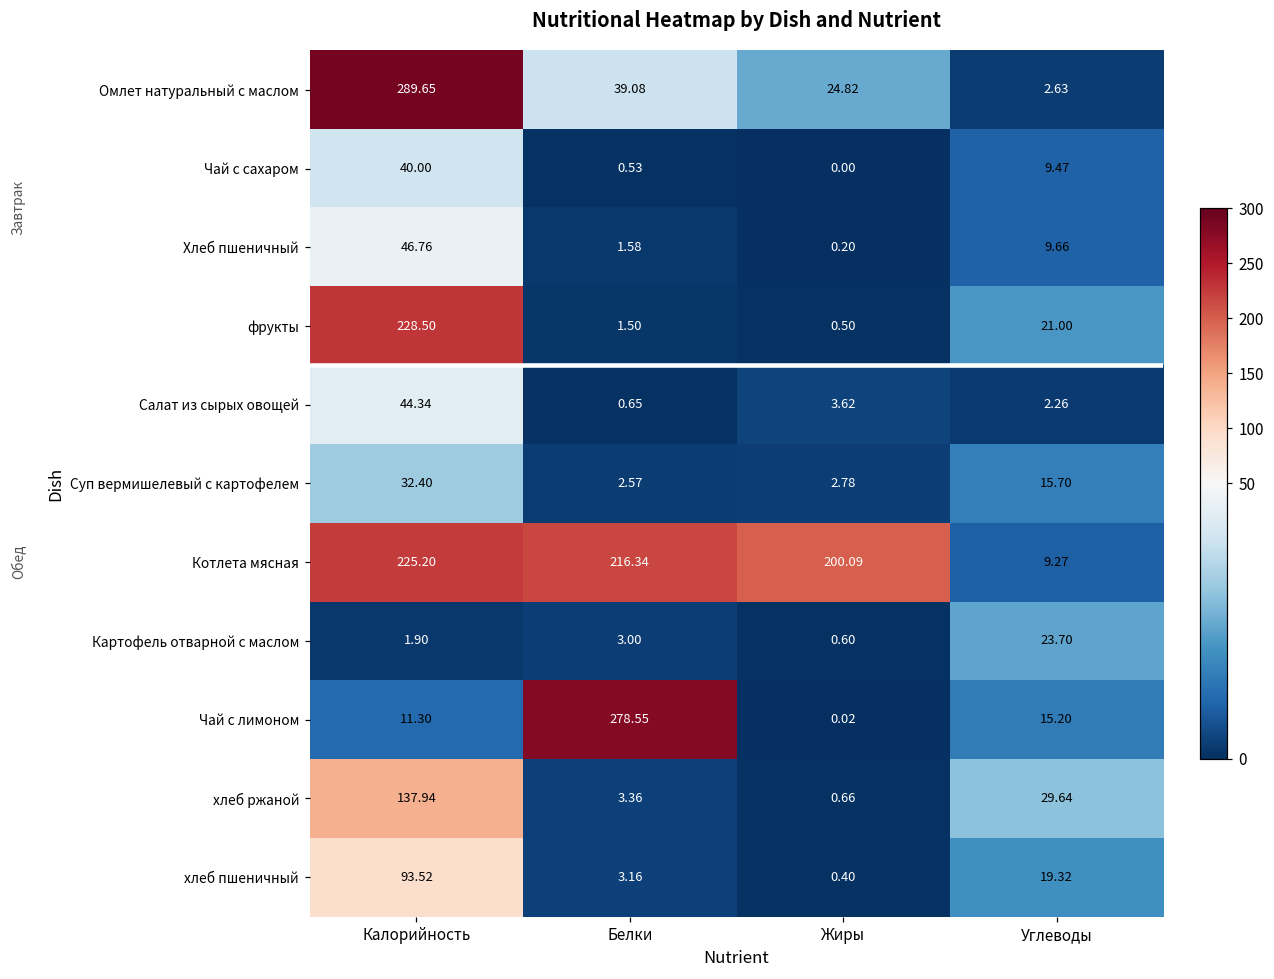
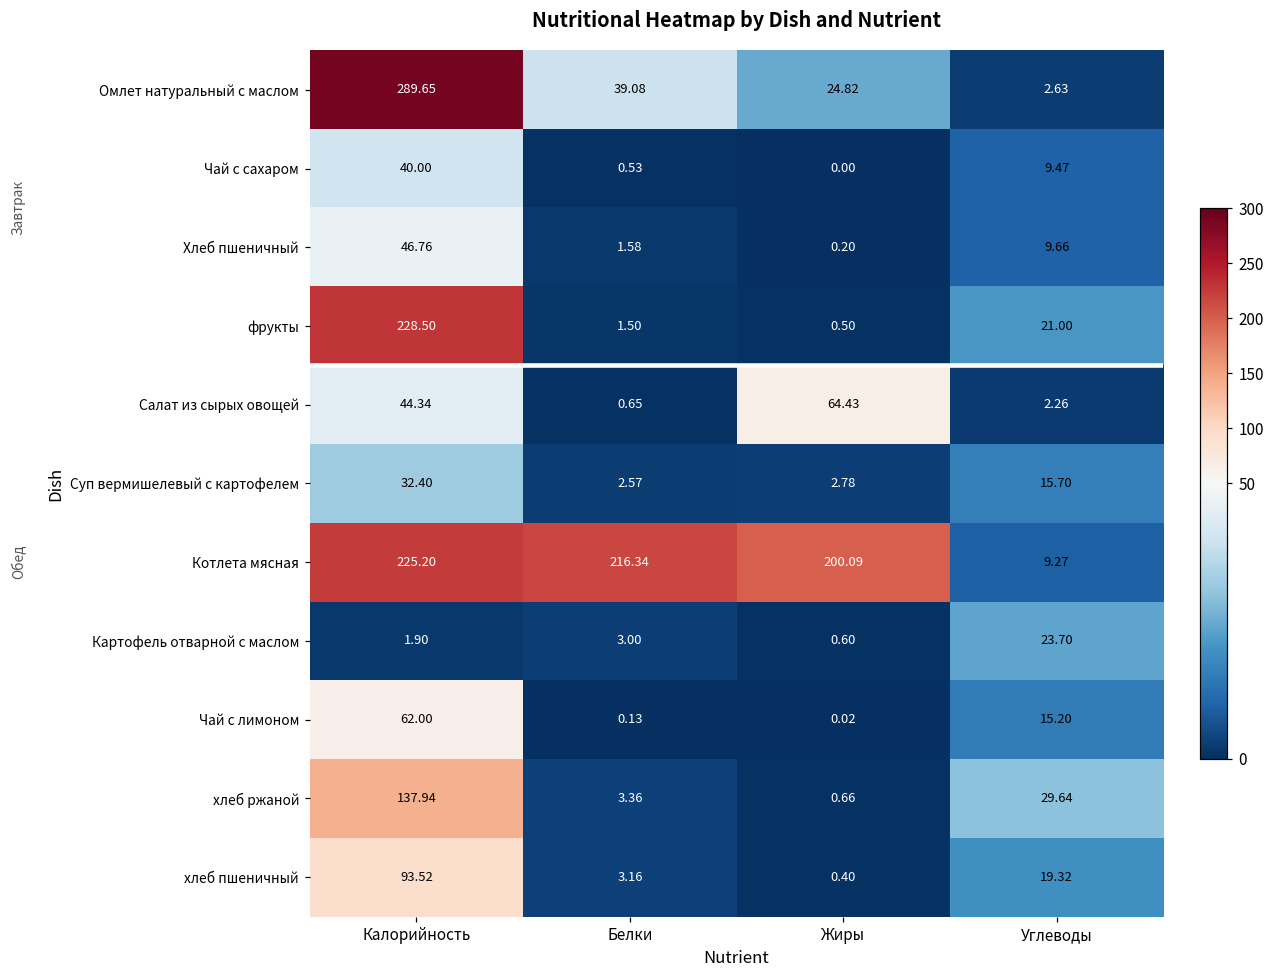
Салат из сырых овощей, Жиры: 3.62 -> 64.43
Чай с лимоном, Калорийность: 11.30 -> 62.00
Чай с лимоном, Белки: 278.55 -> 0.13
